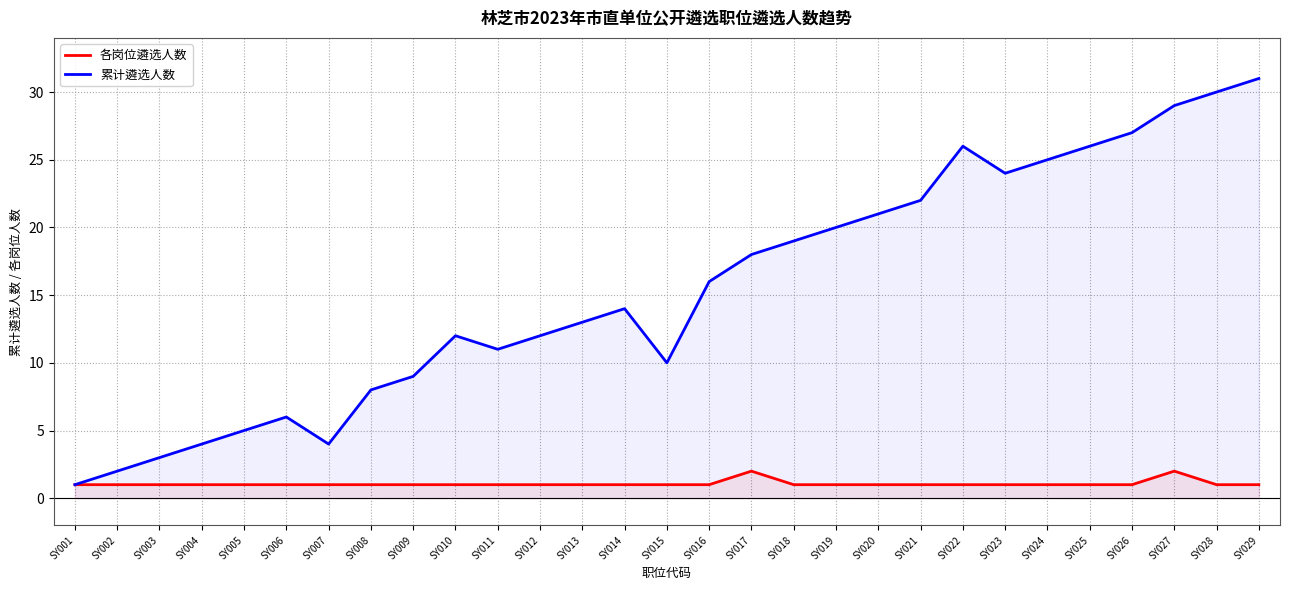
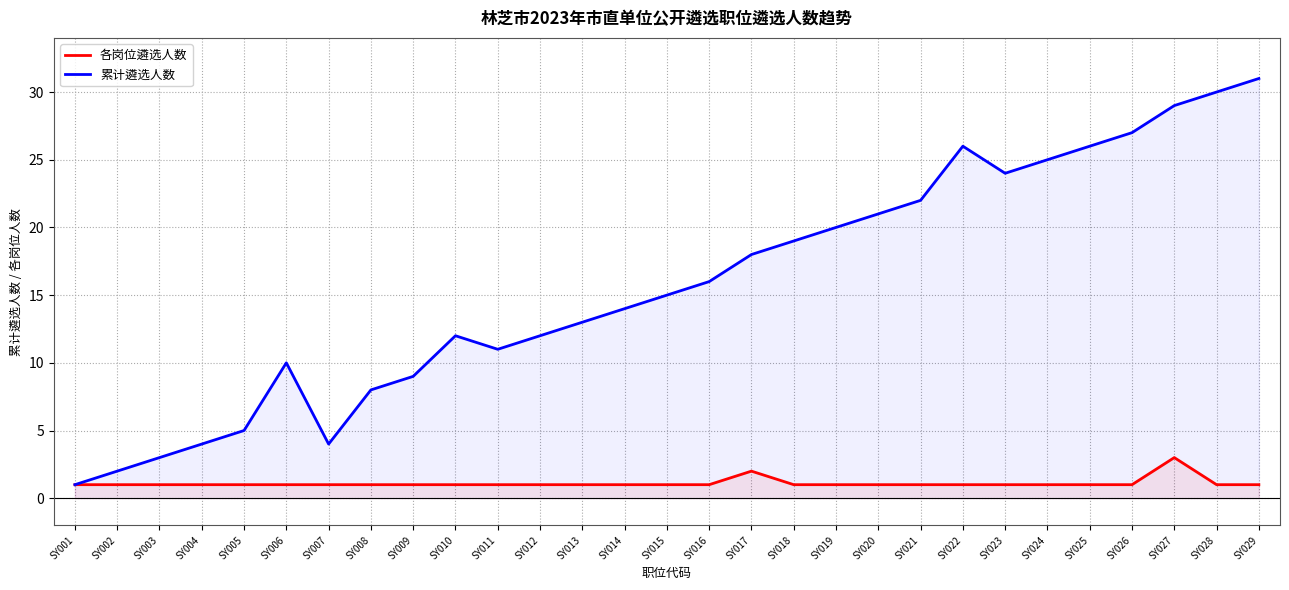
累计遴选人数, SY006: 6 -> 10
累计遴选人数, SY015: 10 -> 15
各岗位遴选人数, SY027: 2 -> 3
